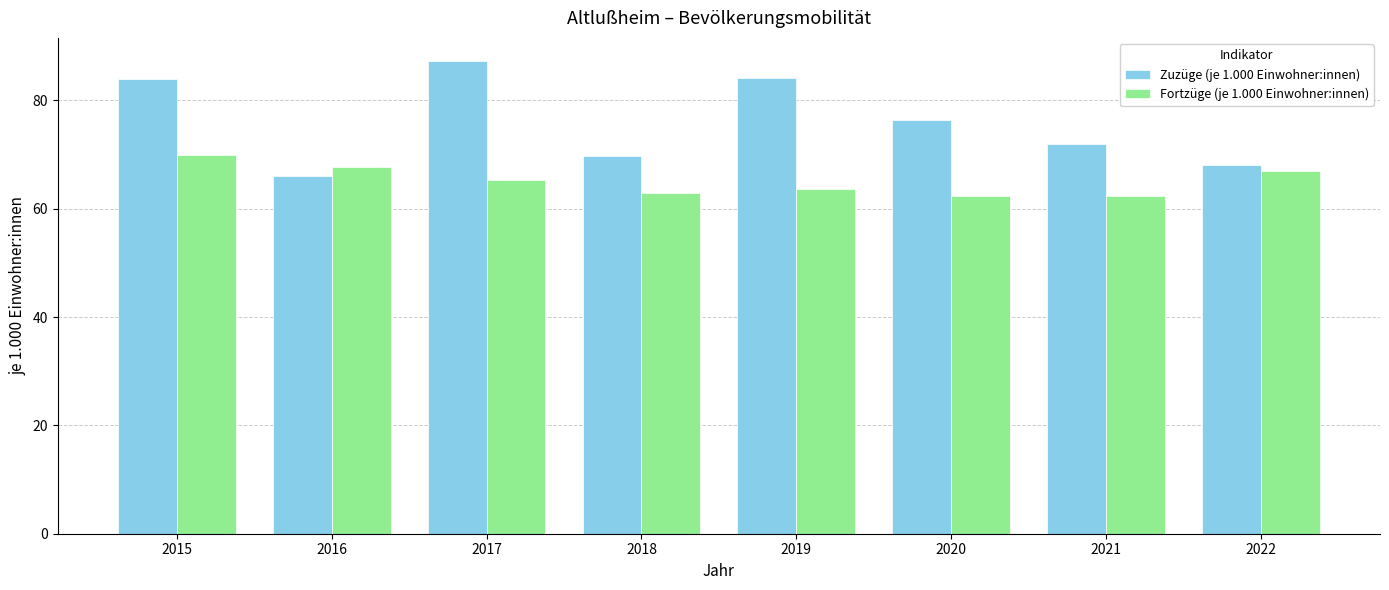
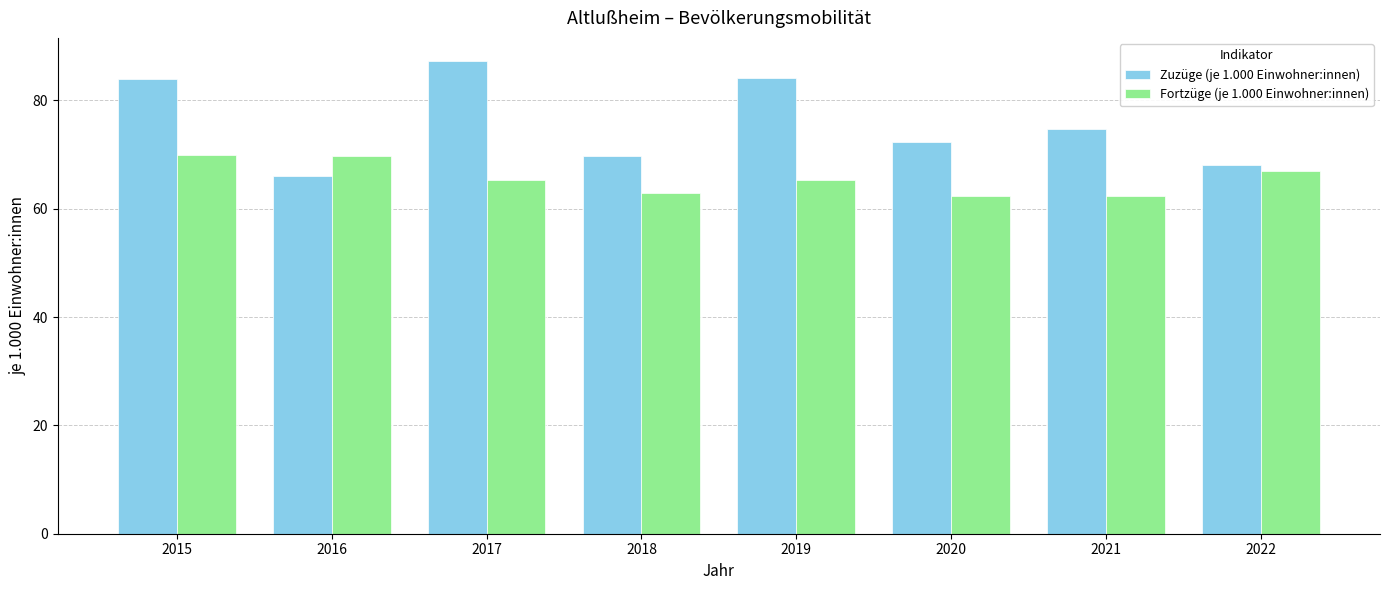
Fortzüge (je 1.000 Einwohner:innen), 2016: 68 -> 70
Fortzüge (je 1.000 Einwohner:innen), 2019: 64 -> 65
Zuzüge (je 1.000 Einwohner:innen), 2020: 76 -> 72
Zuzüge (je 1.000 Einwohner:innen), 2021: 72 -> 75
